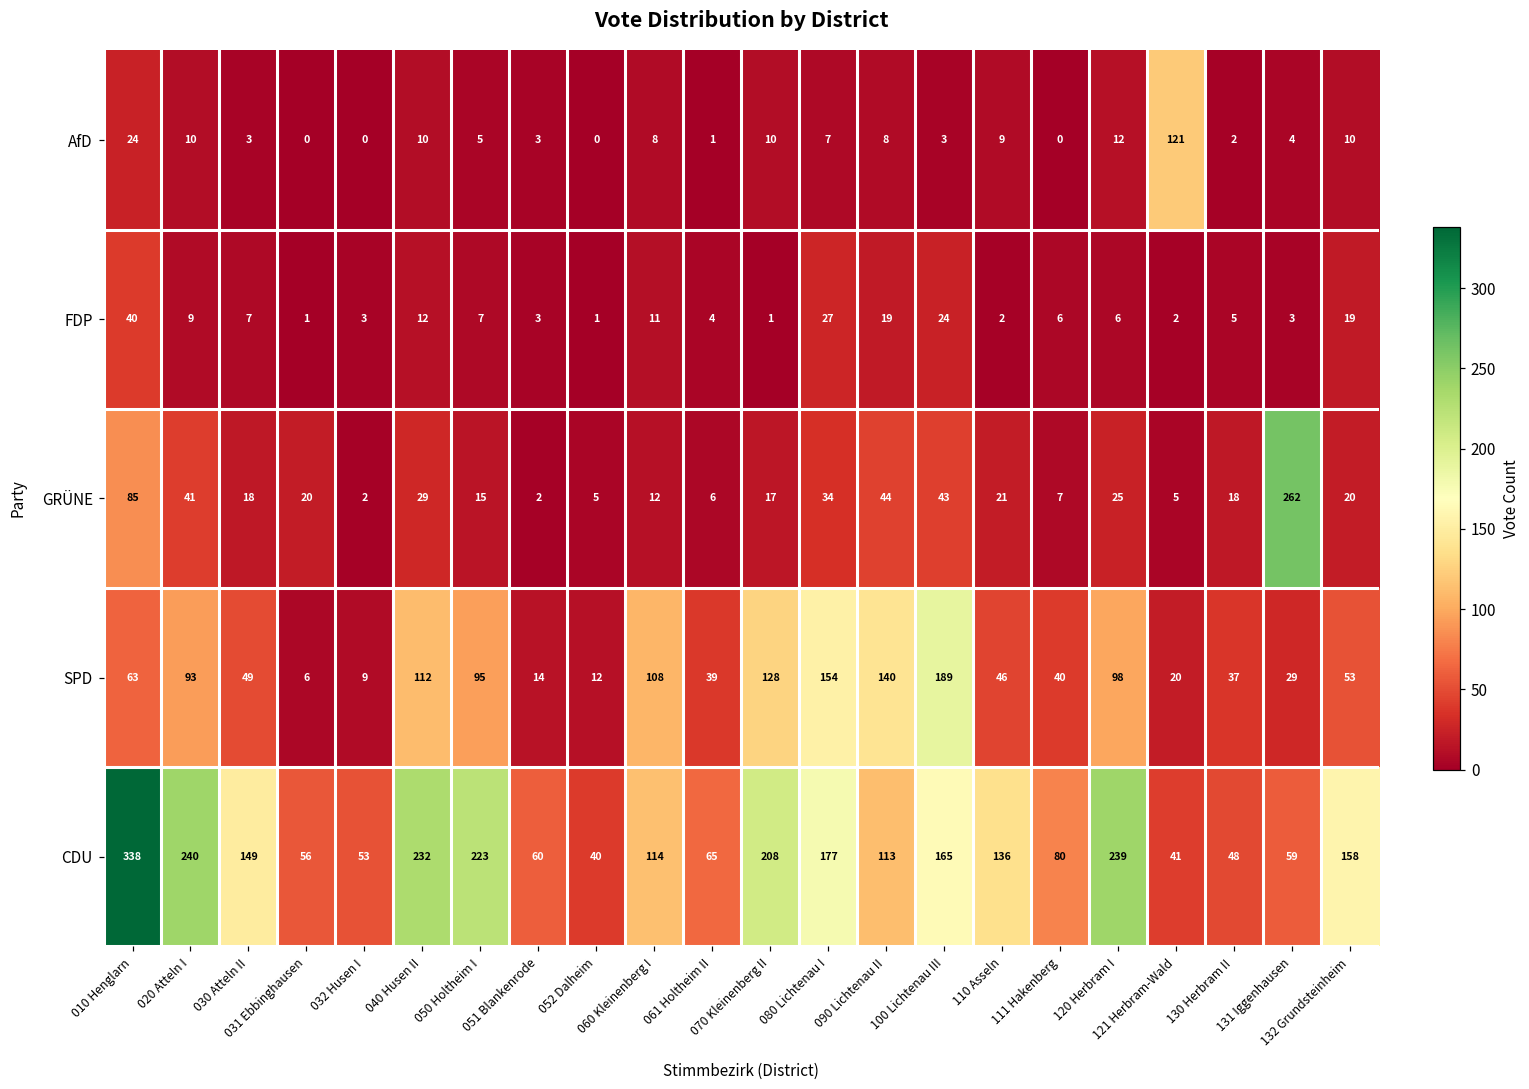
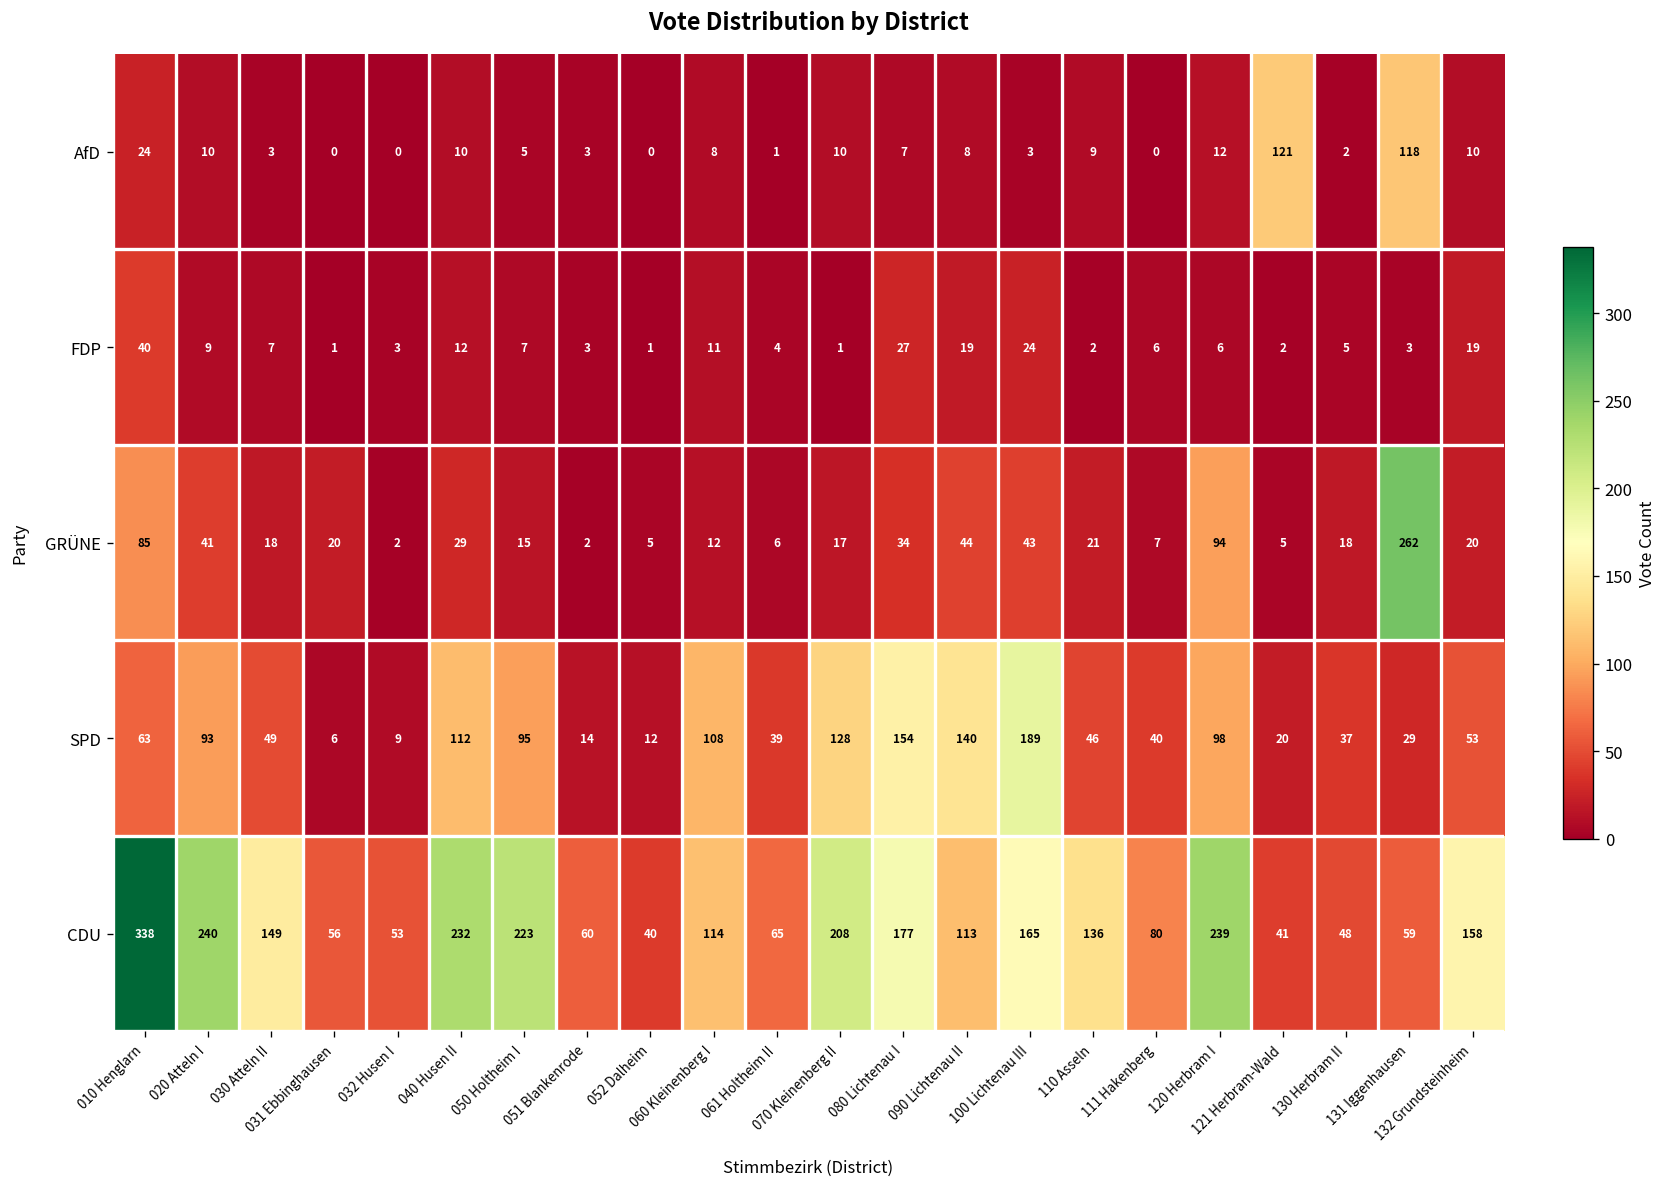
AfD, 131 Iggenhausen: 4 -> 118
GRÜNE, 120 Herbram I: 25 -> 94
